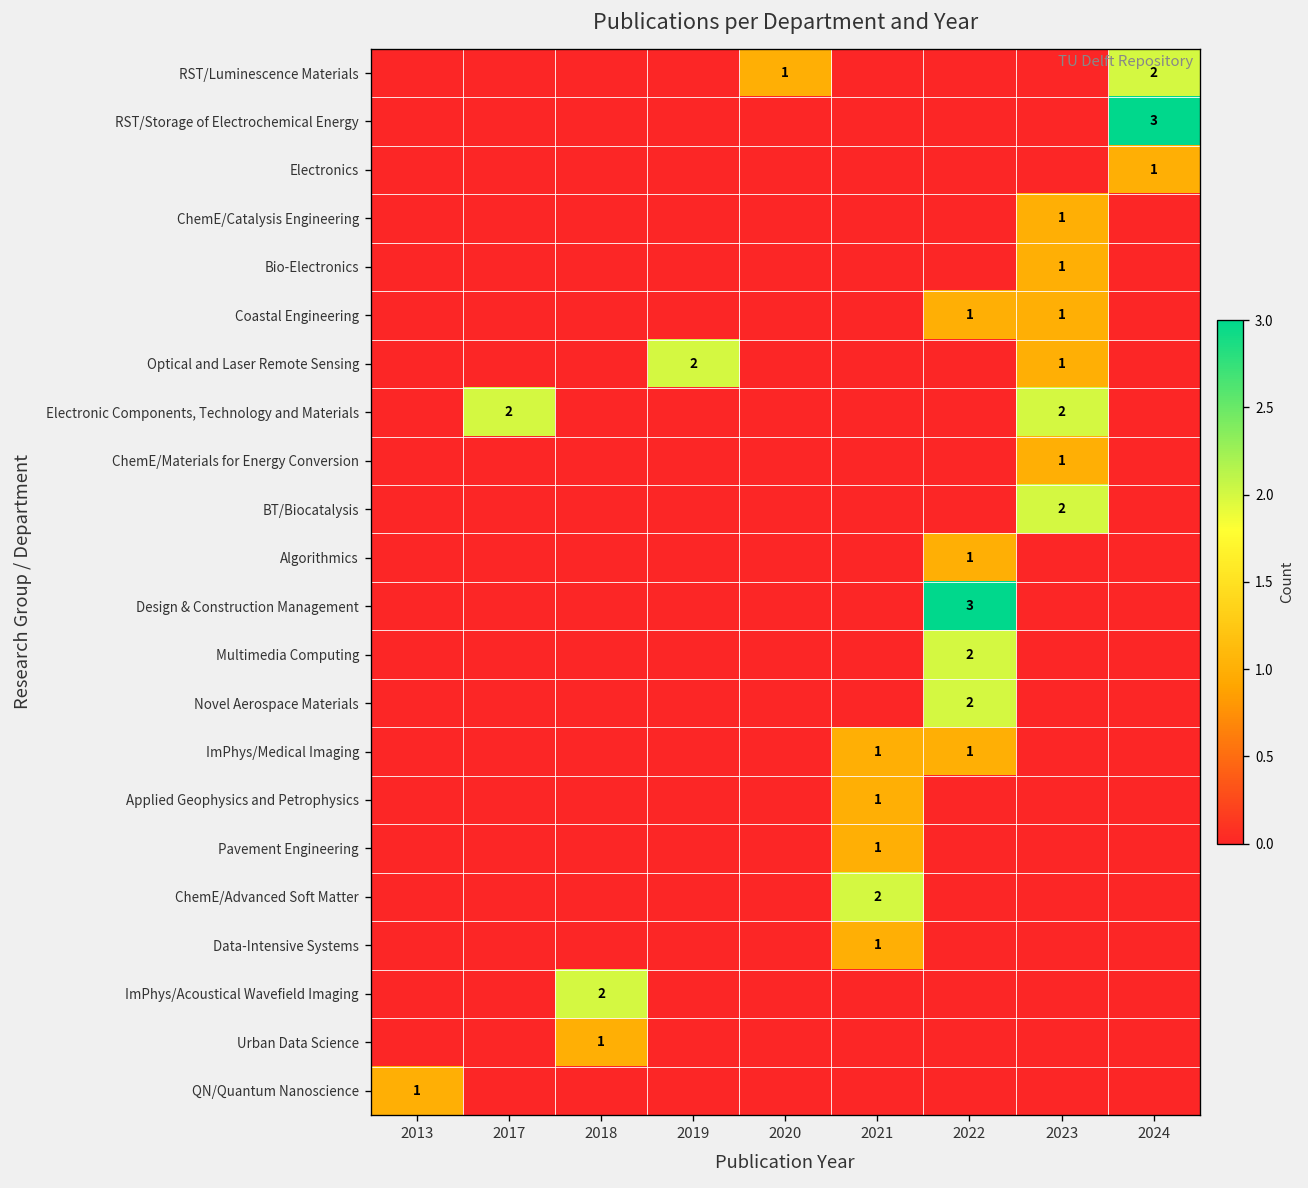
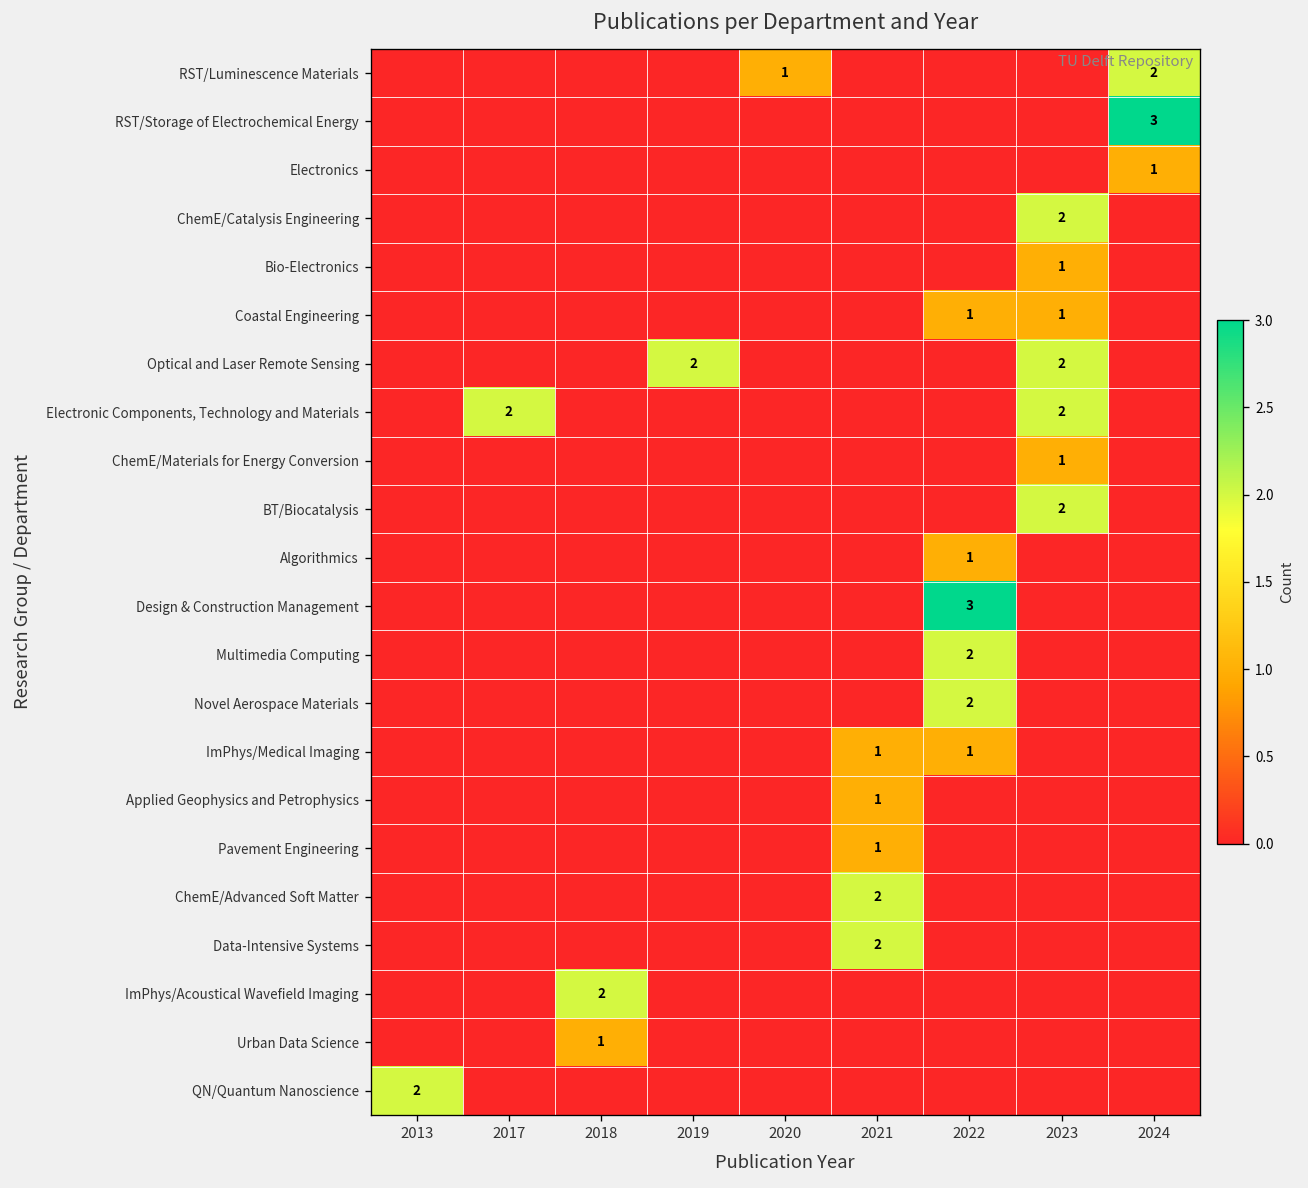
ChemE/Catalysis Engineering, 2023: 1 -> 2
Optical and Laser Remote Sensing, 2023: 1 -> 2
Data-Intensive Systems, 2021: 1 -> 2
QN/Quantum Nanoscience, 2013: 1 -> 2
